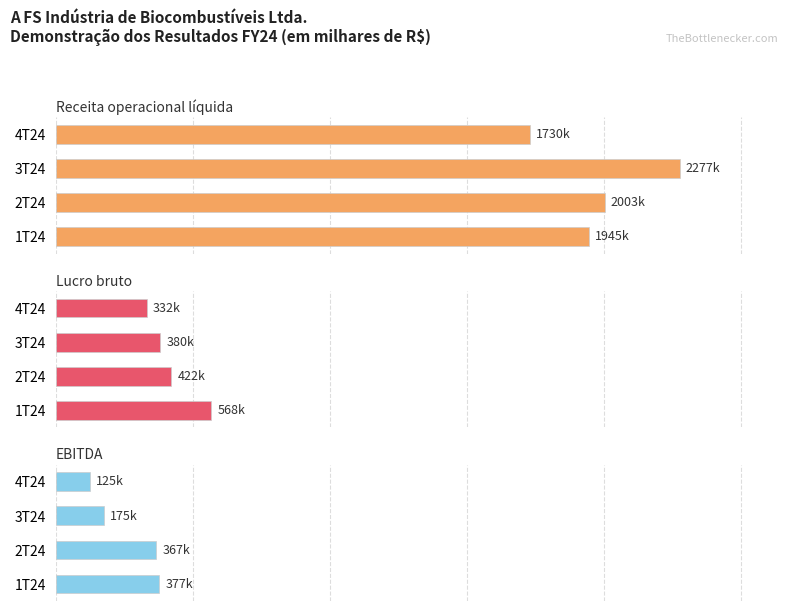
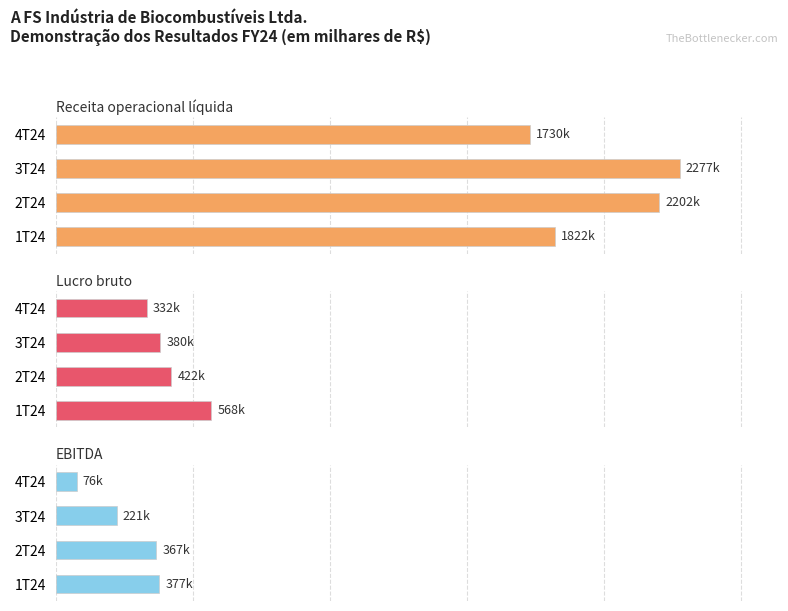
Receita operacional líquida, 2T24: 2003k -> 2202k
Receita operacional líquida, 1T24: 1945k -> 1822k
EBITDA, 4T24: 125k -> 76k
EBITDA, 3T24: 175k -> 221k
